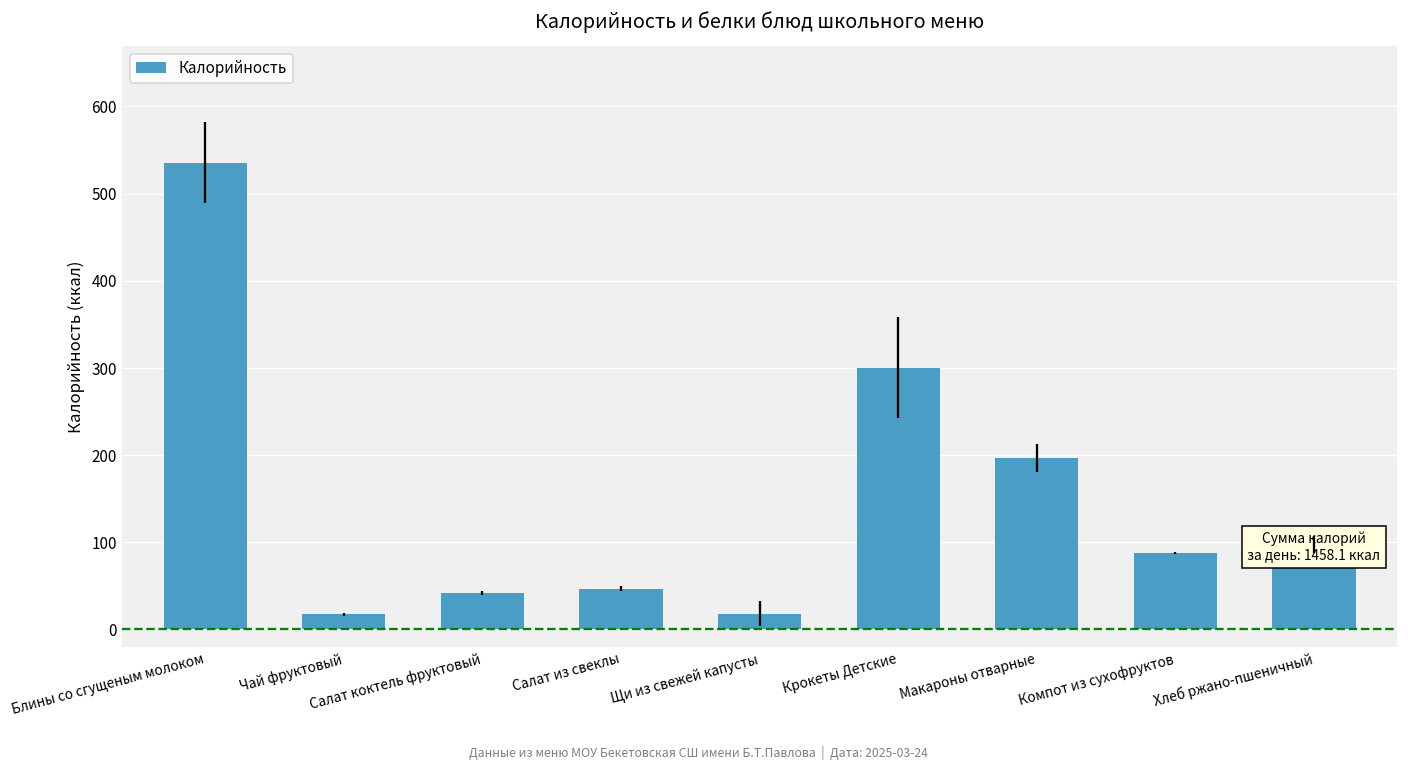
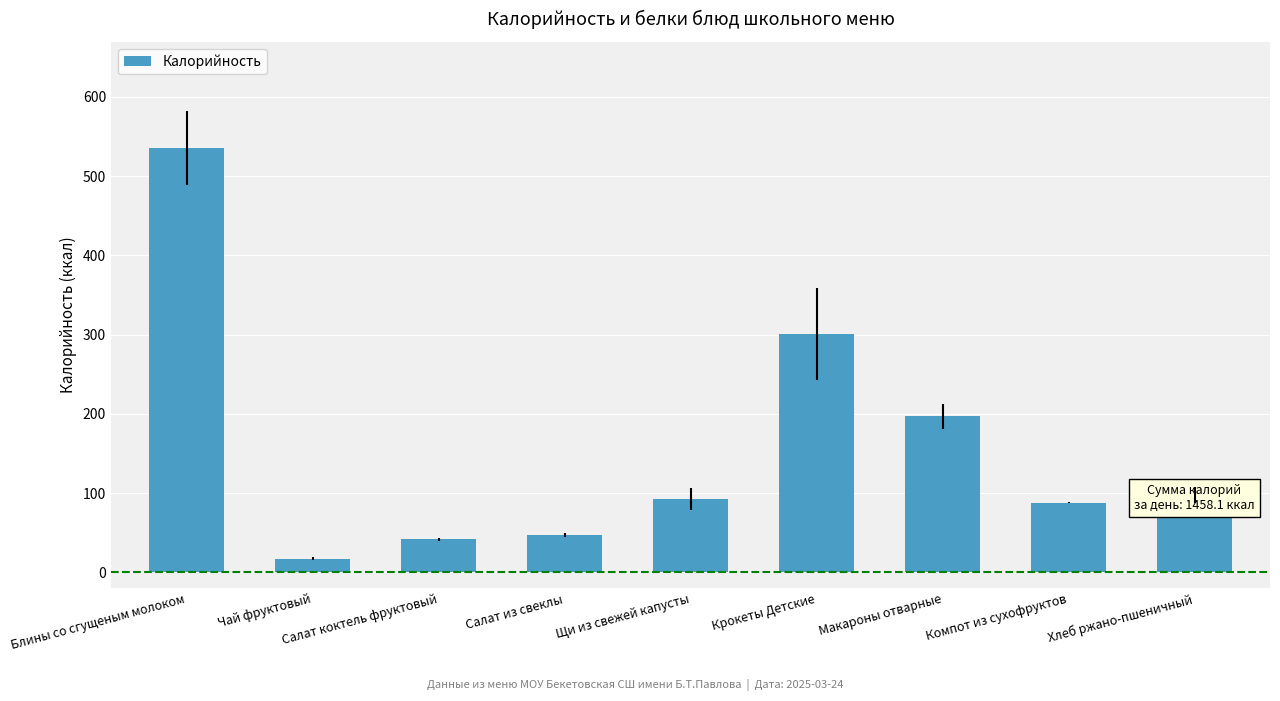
Щи из свежей капусты: 20 -> 90
